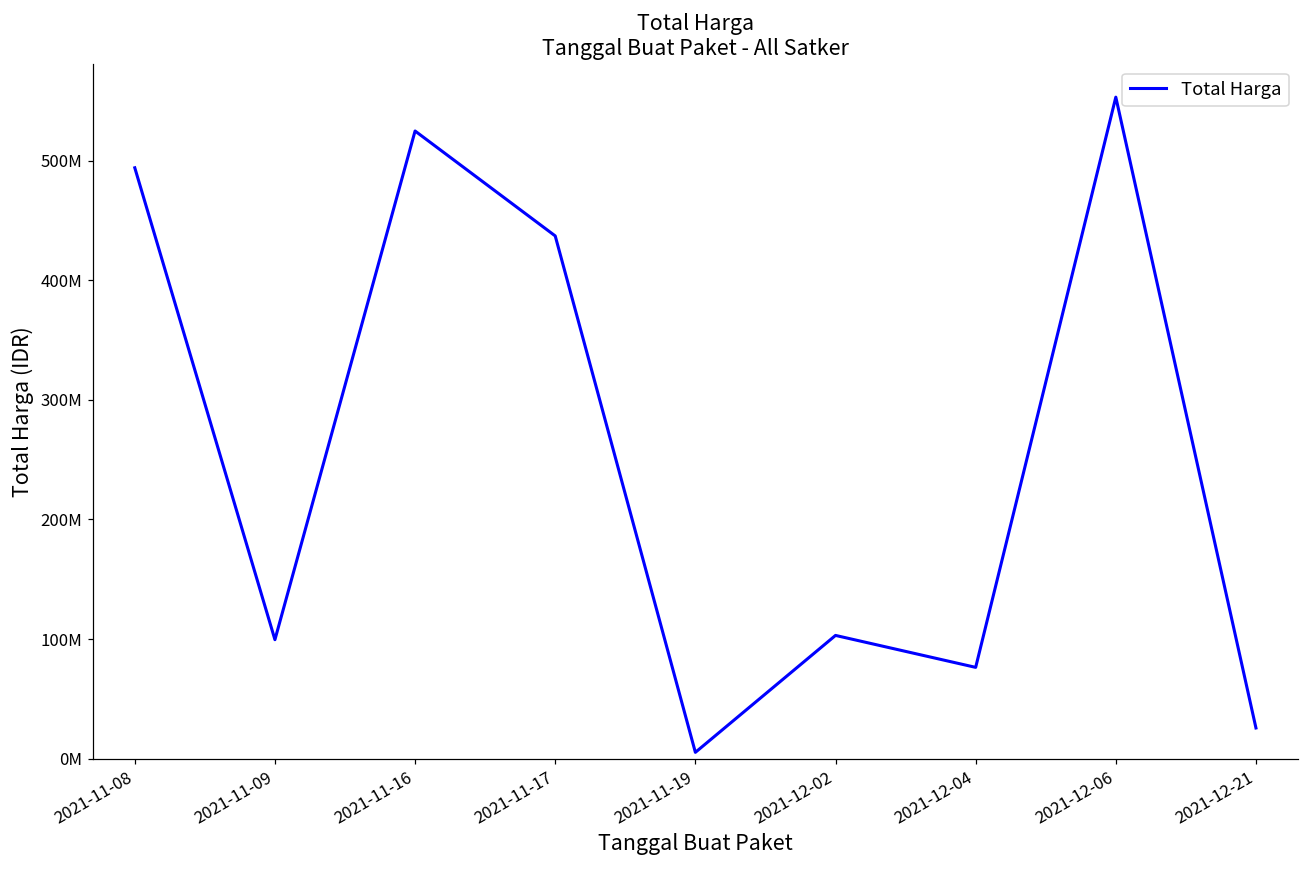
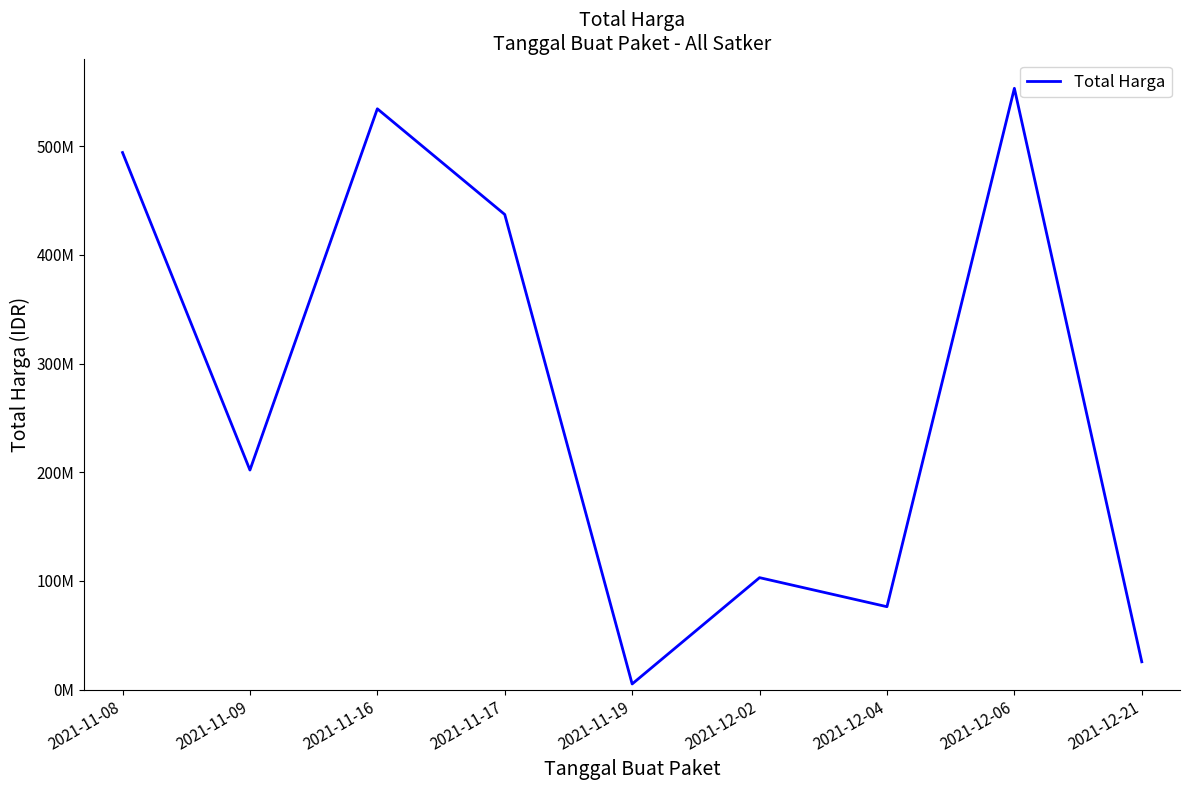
2021-11-09: 99000000 -> 202000000
2021-11-16: 525000000 -> 534000000
